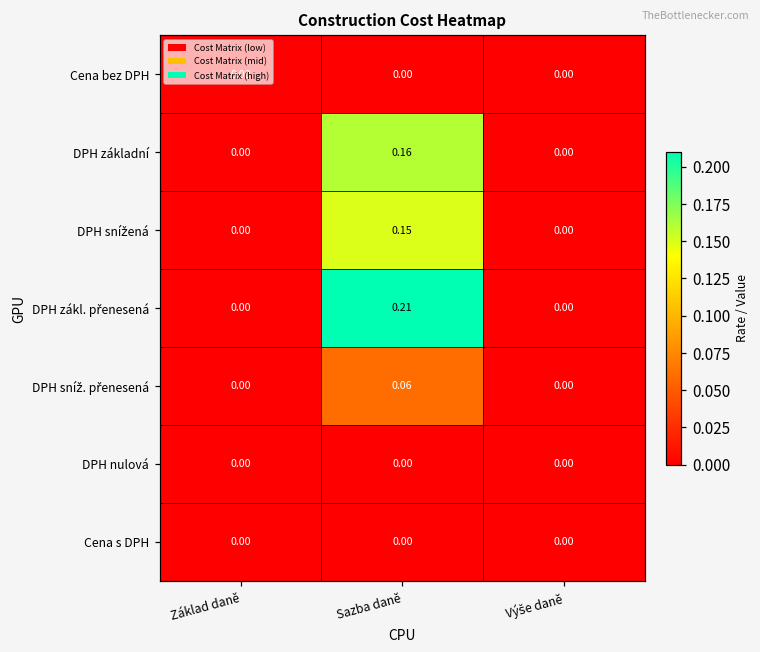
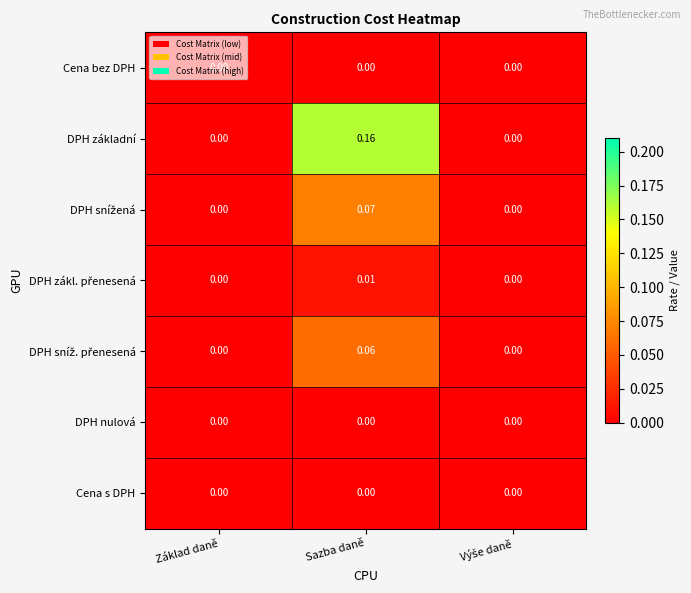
DPH snížená, Sazba daně: 0.15 -> 0.07
DPH zákl. přenesená, Sazba daně: 0.21 -> 0.01
